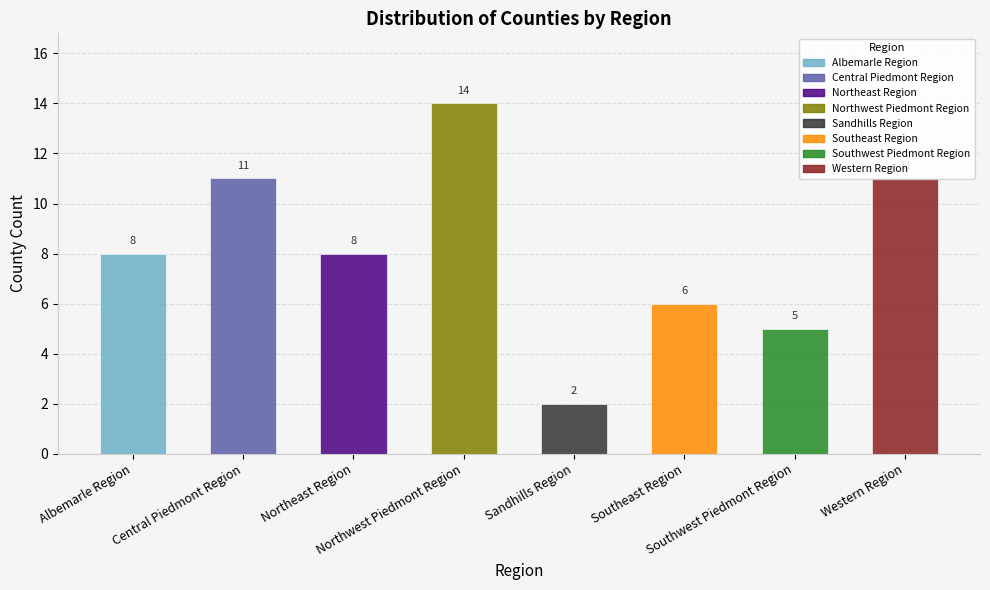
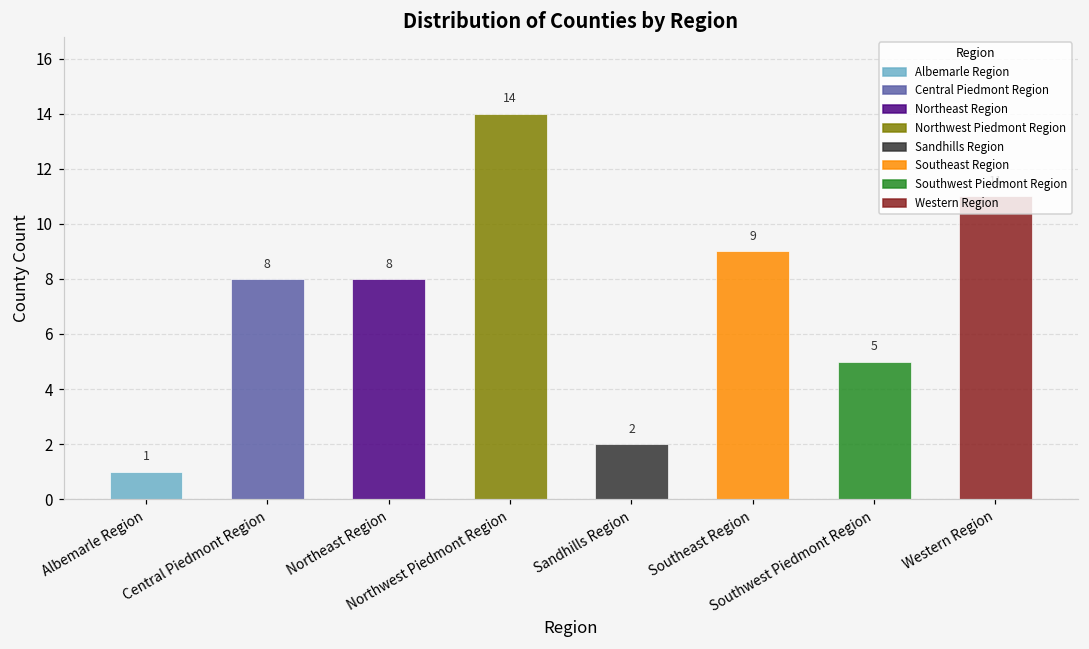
Albemarle Region: 8 -> 1
Central Piedmont Region: 11 -> 8
Southeast Region: 6 -> 9
